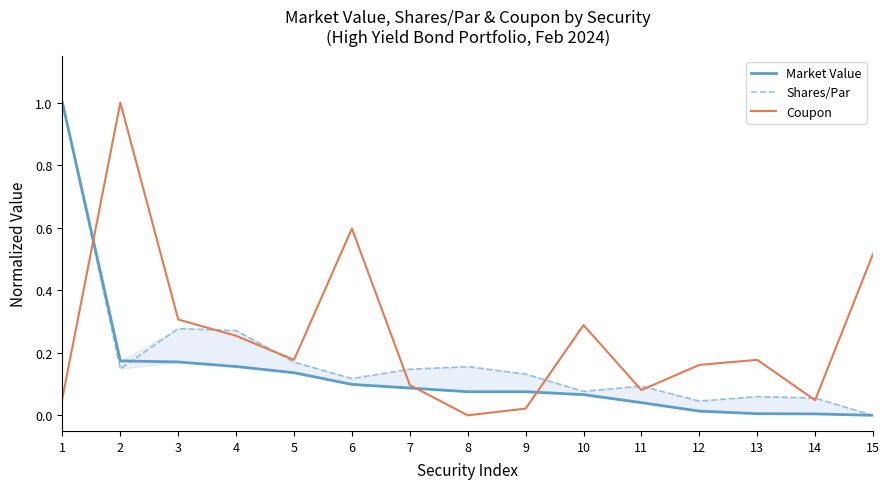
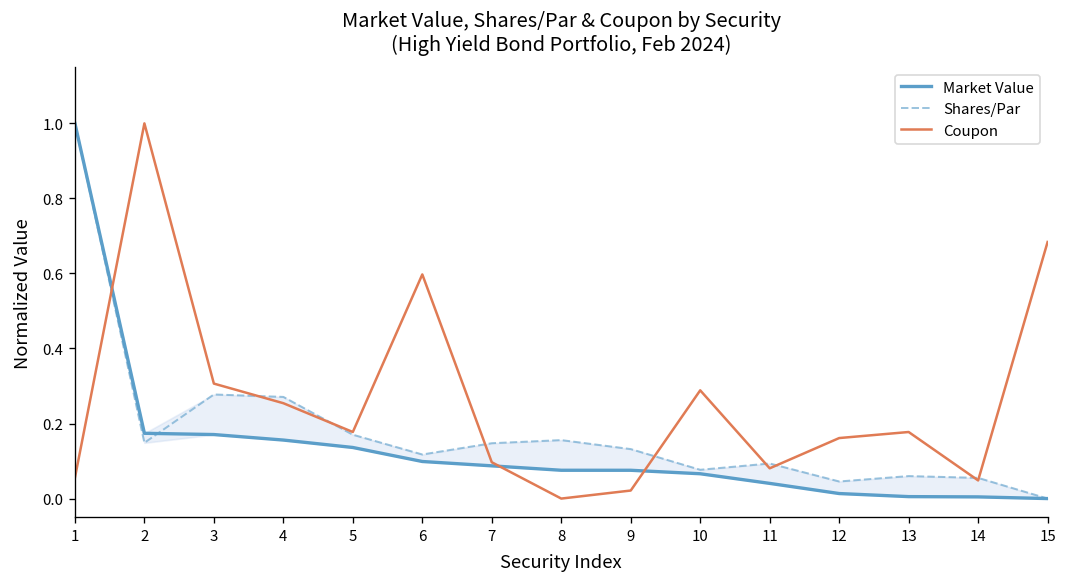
Coupon, 15: 0.52 -> 0.68
